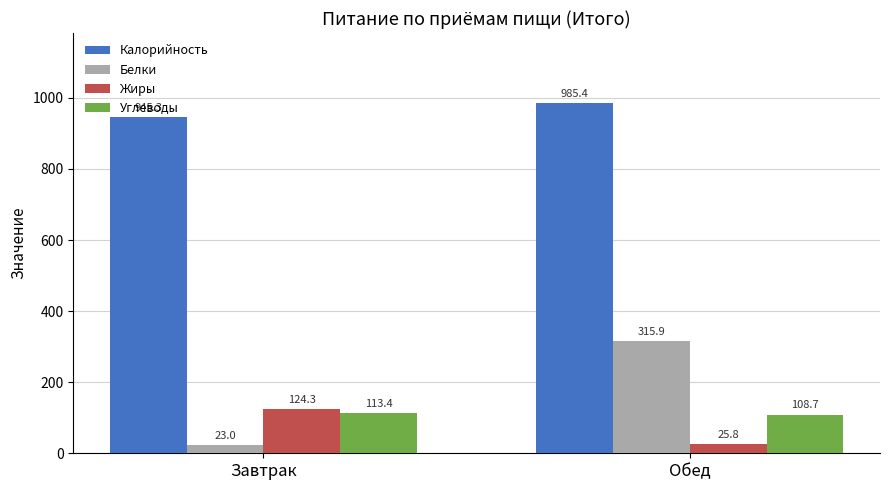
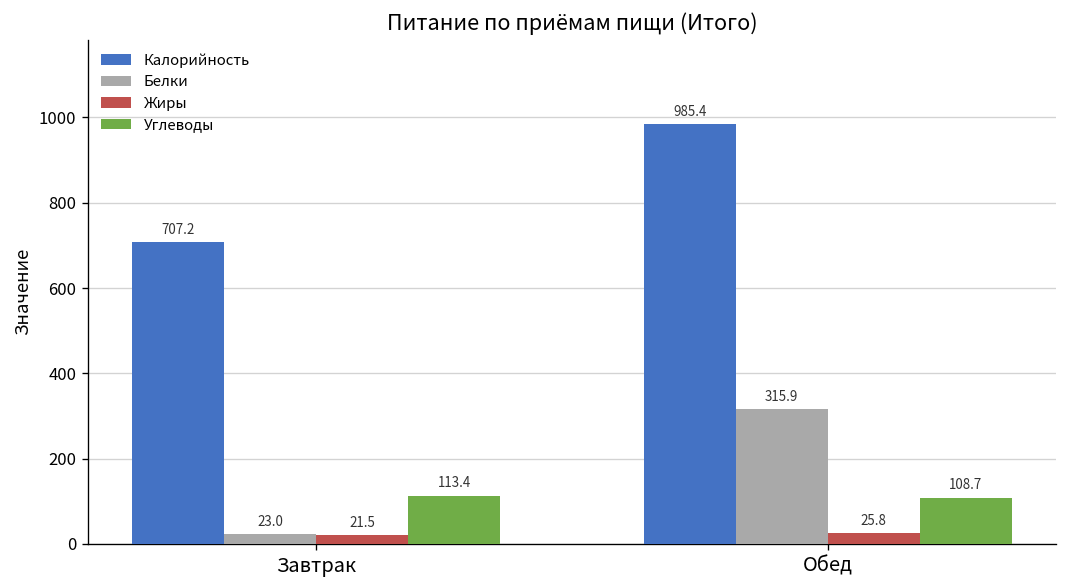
Калорийность, Завтрак: 945.3 -> 707.2
Жиры, Завтрак: 124.3 -> 21.5
